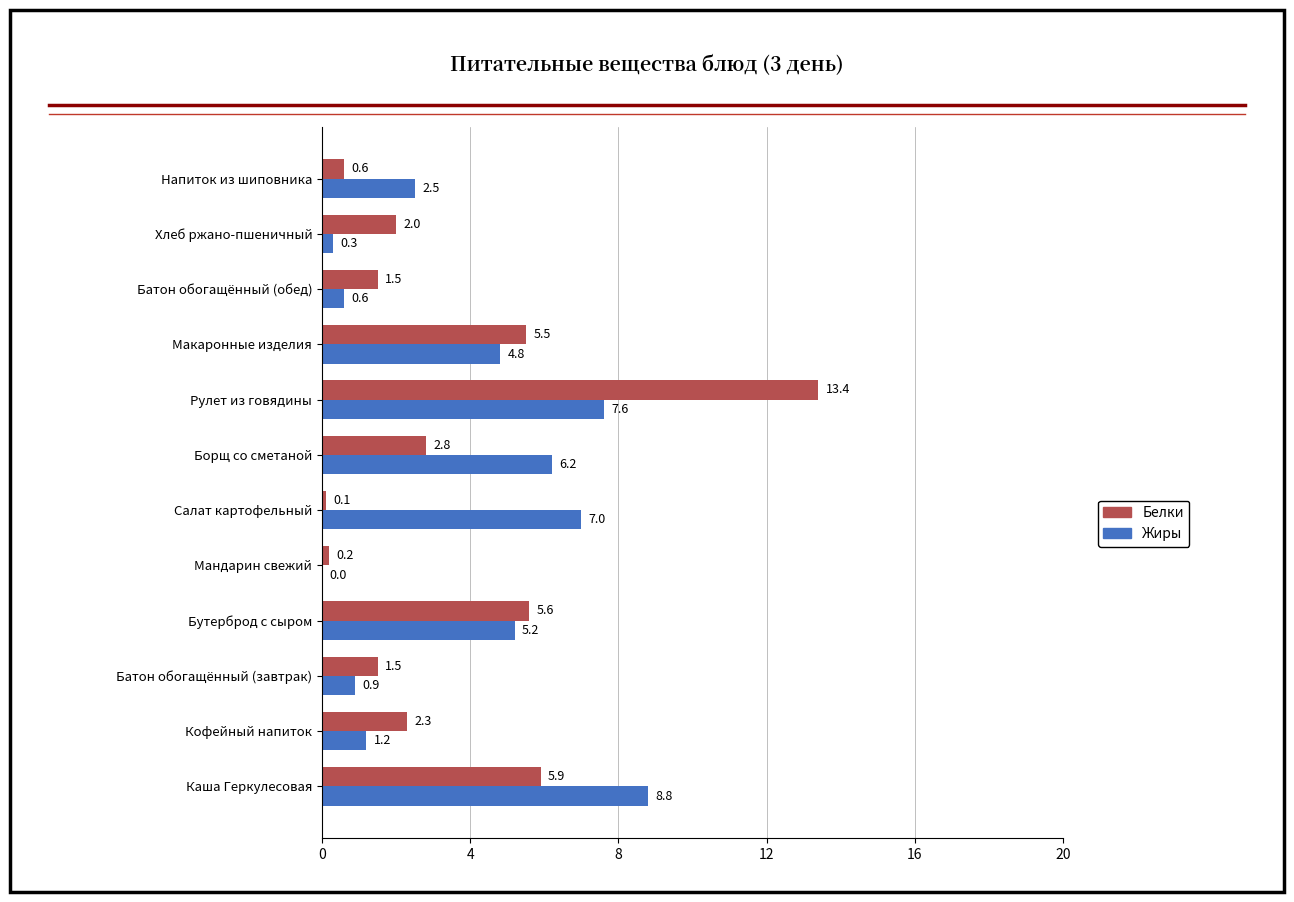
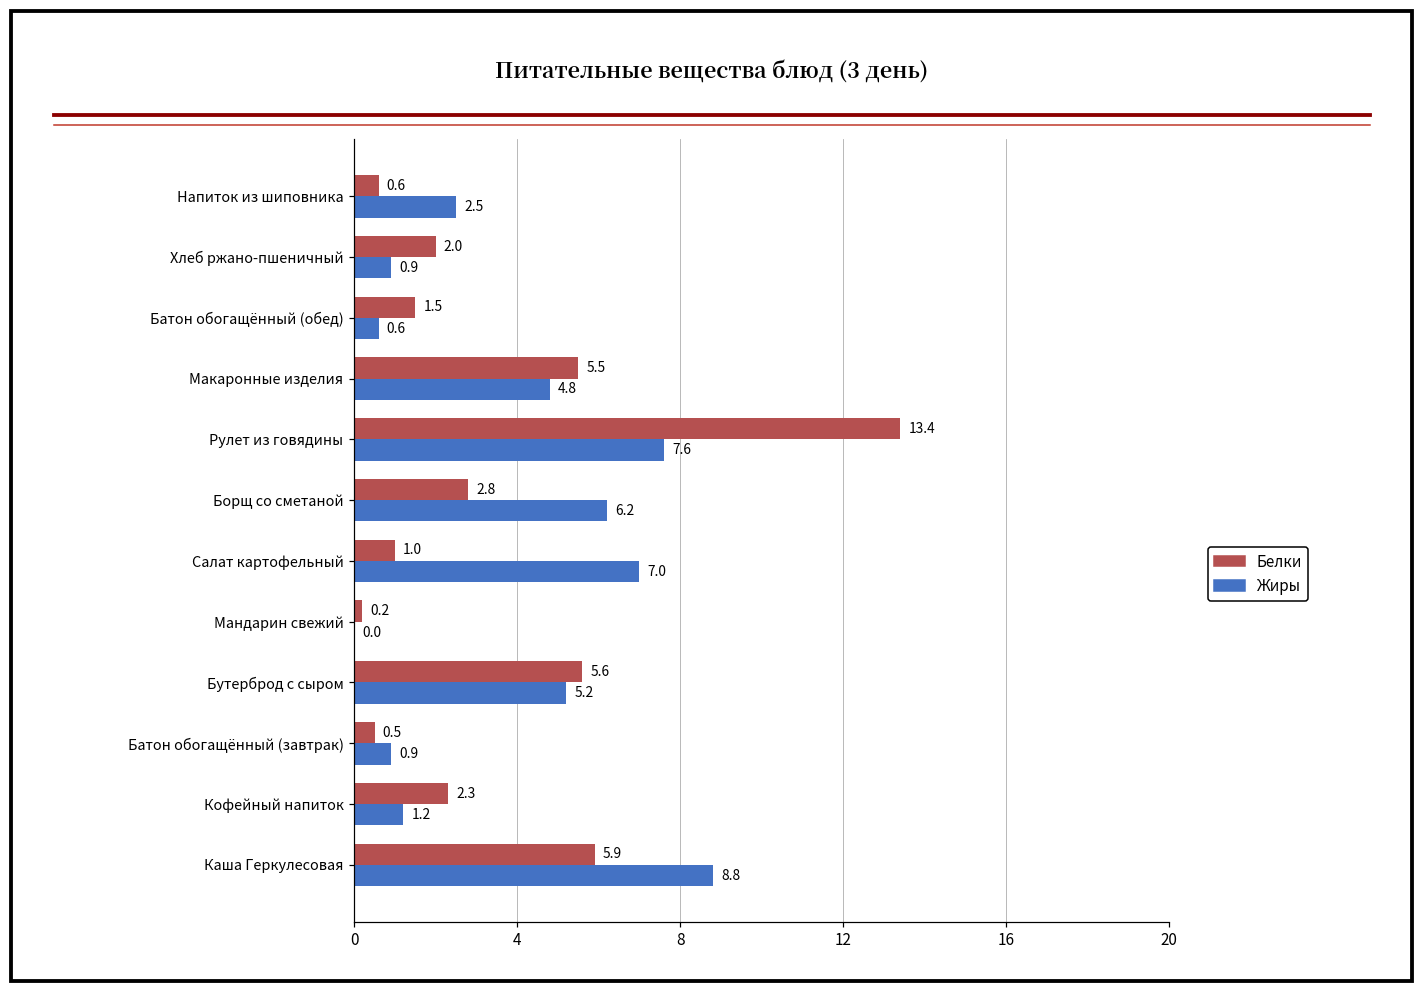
Жиры, Хлеб ржано-пшеничный: 0.3 -> 0.9
Белки, Салат картофельный: 0.1 -> 1.0
Белки, Батон обогащённый (завтрак): 1.5 -> 0.5
